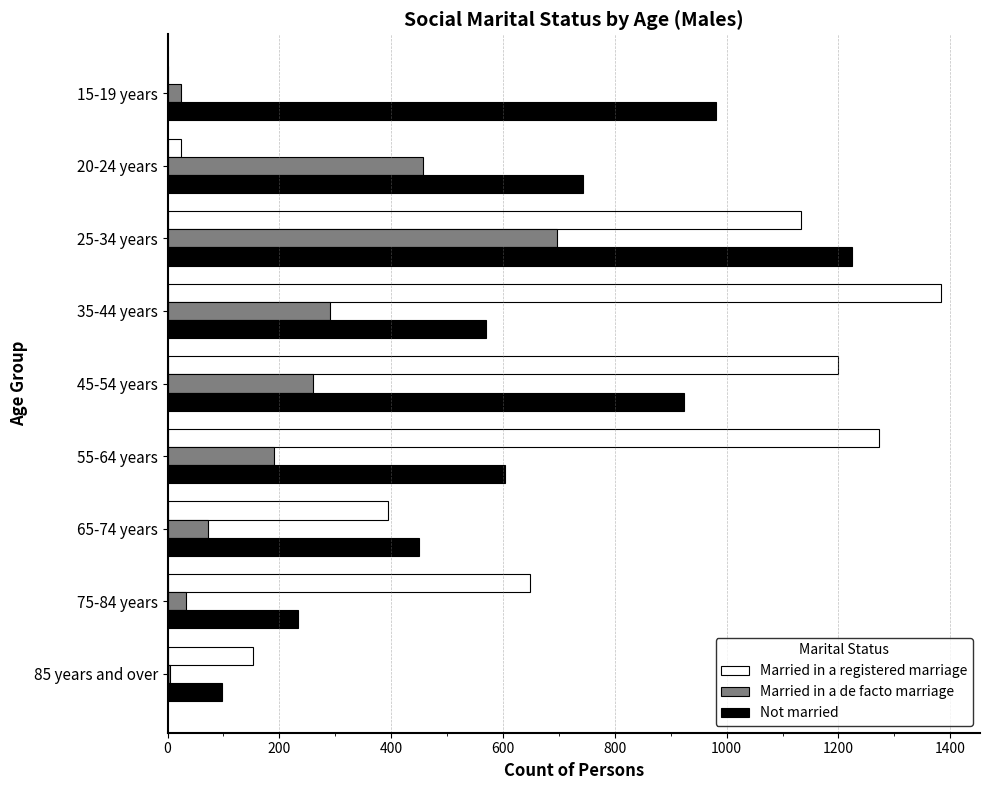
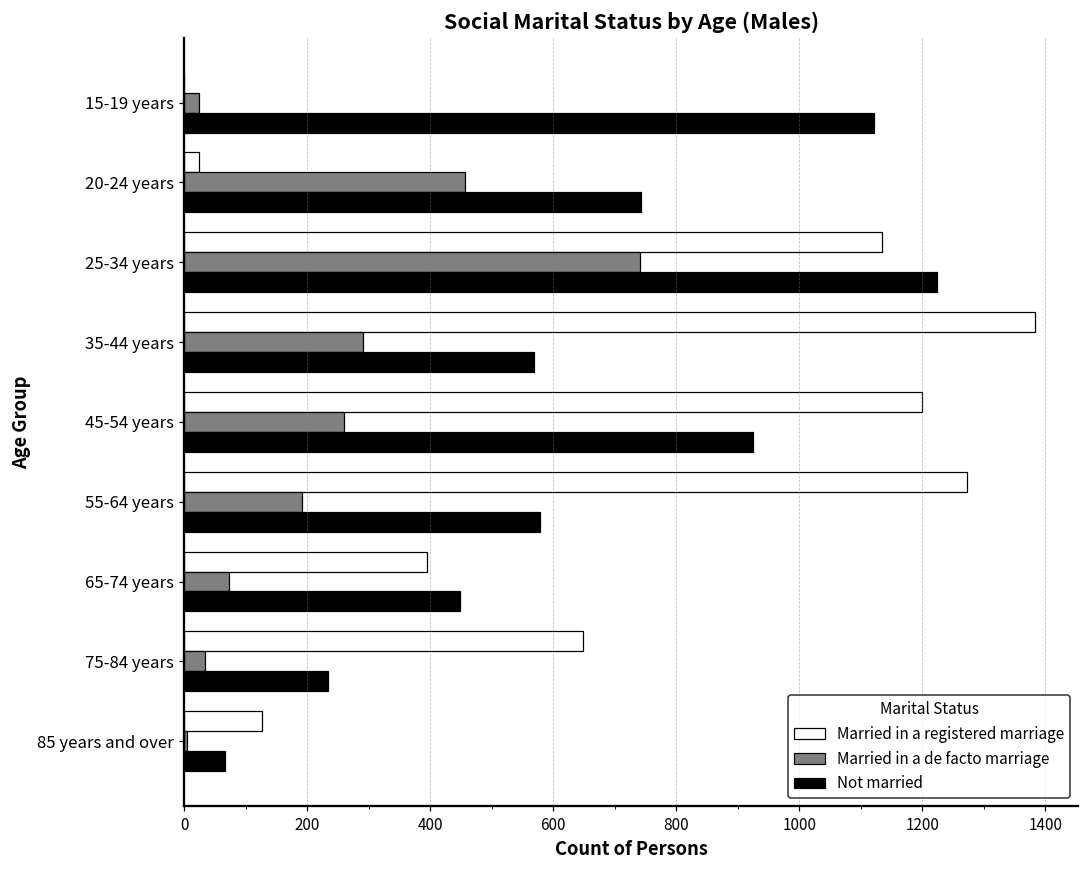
Not married, 15-19 years: 980 -> 1120
Married in a de facto marriage, 25-34 years: 700 -> 740
Not married, 55-64 years: 600 -> 580
Married in a registered marriage, 85 years and over: 150 -> 130
Not married, 85 years and over: 100 -> 70
